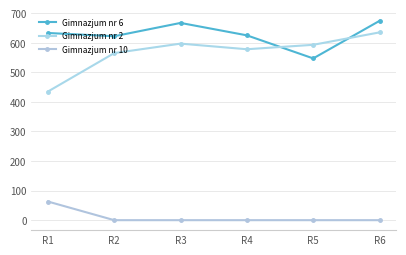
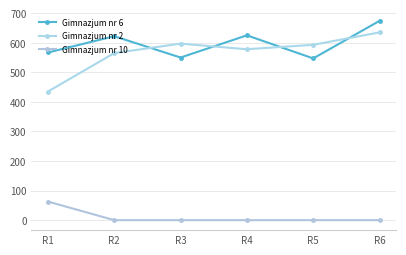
Gimnazjum nr 6, R1: 630 -> 570
Gimnazjum nr 6, R3: 670 -> 550
